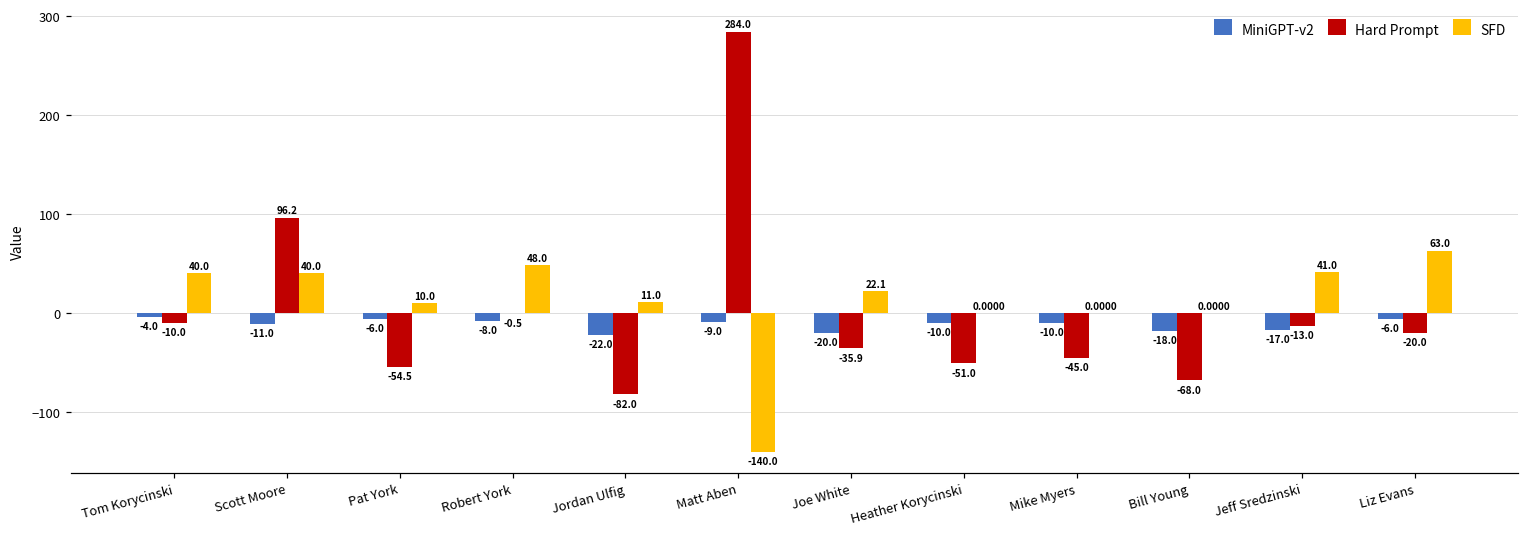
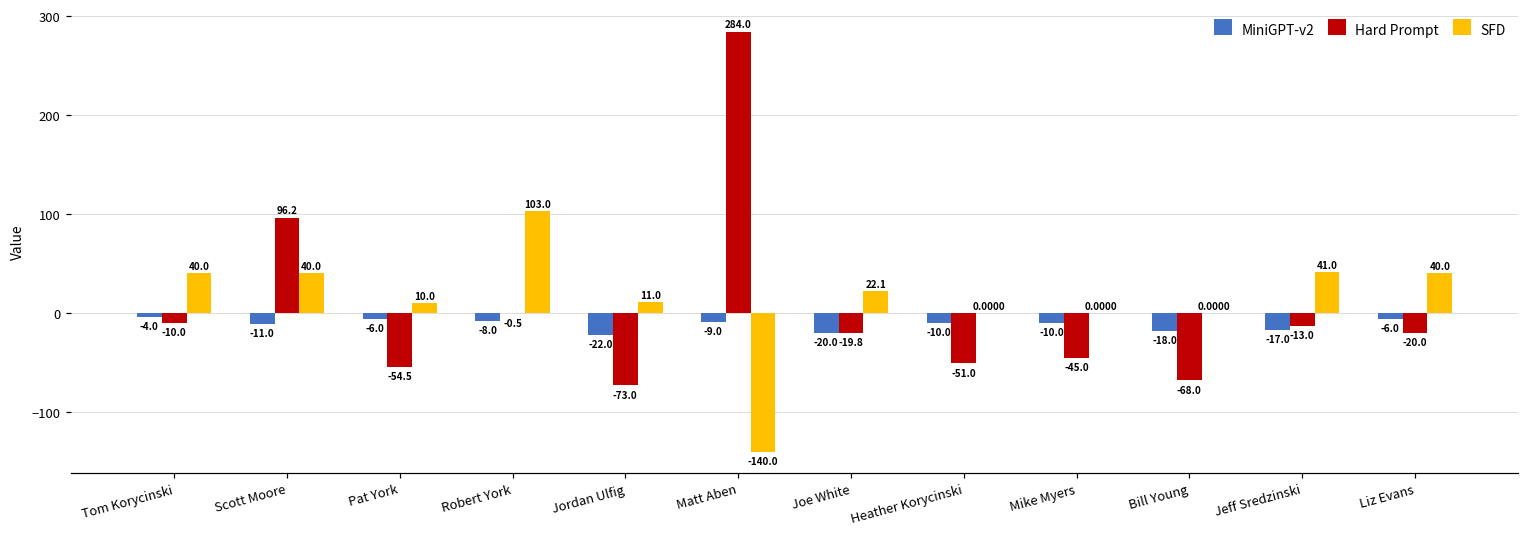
SFD, Robert York: 48.0 -> 103.0
Hard Prompt, Jordan Ulfig: -82.0 -> -73.0
Hard Prompt, Joe White: -35.9 -> -19.8
SFD, Liz Evans: 63.0 -> 40.0
